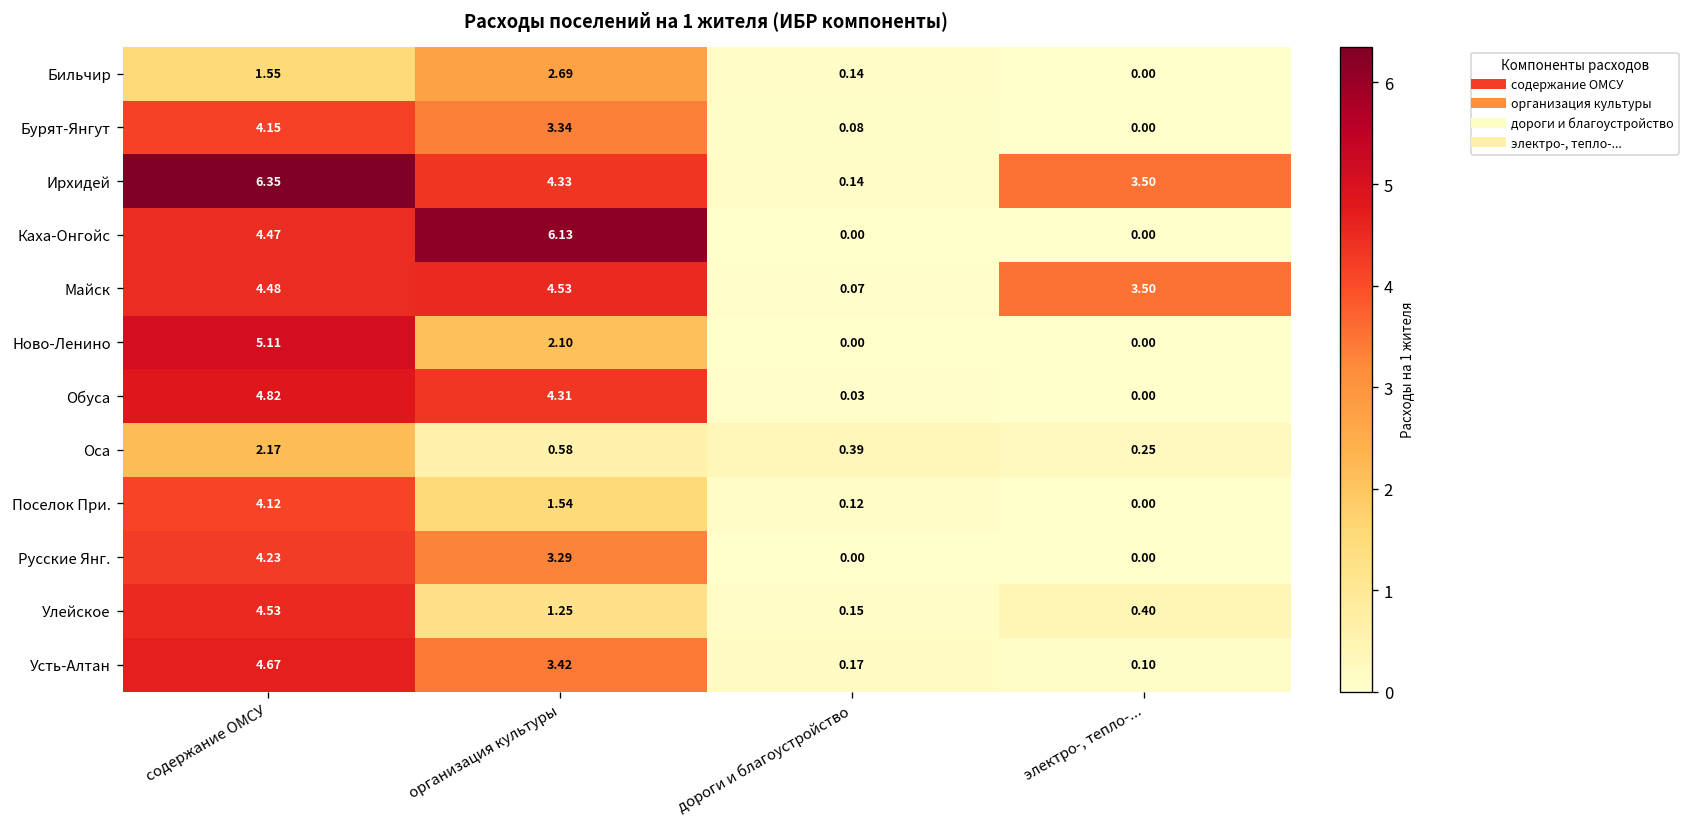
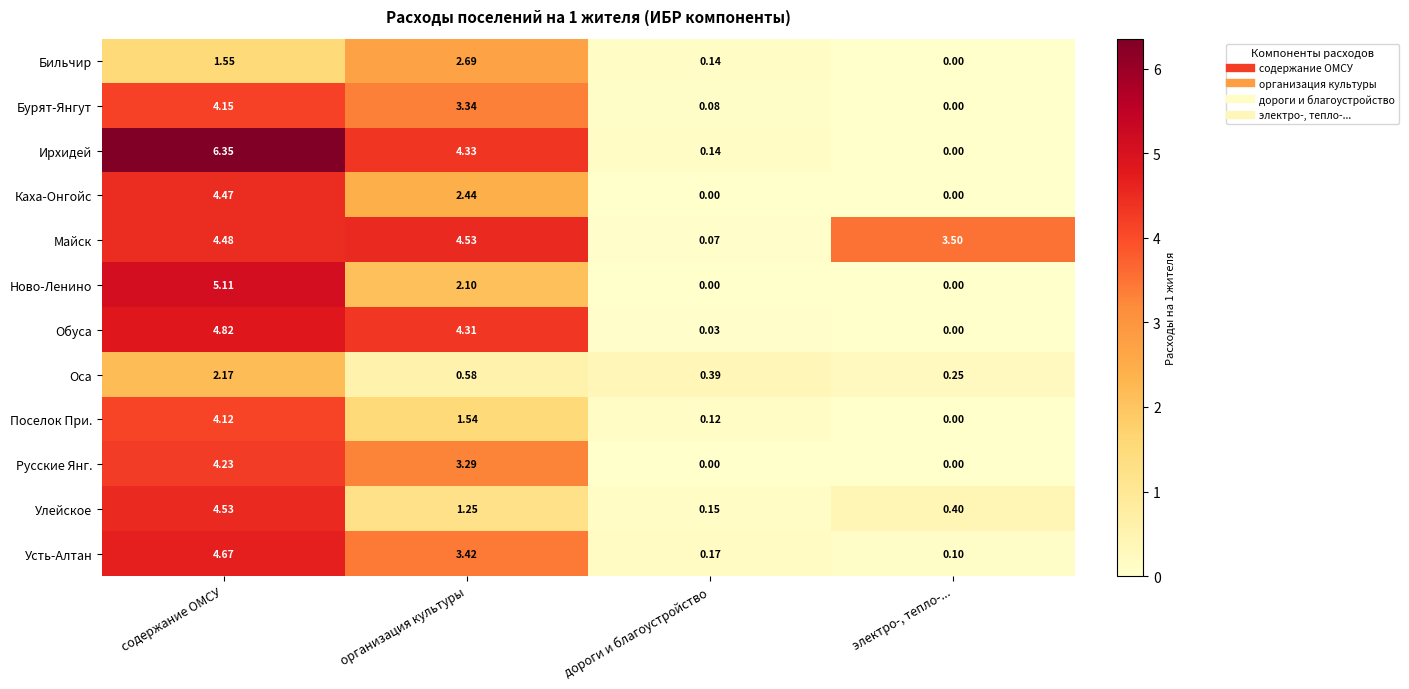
Ирхидей, электро-, тепло-...: 3.50 -> 0.00
Каха-Онгойс, организация культуры: 6.13 -> 2.44
